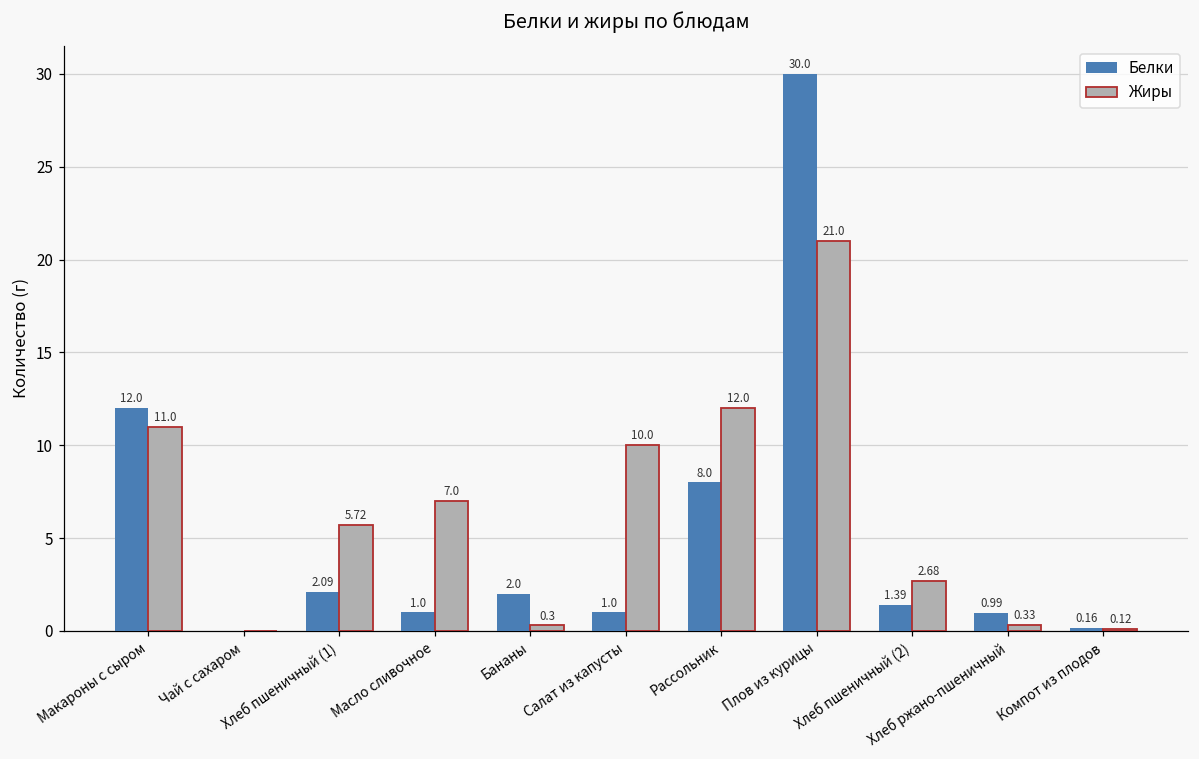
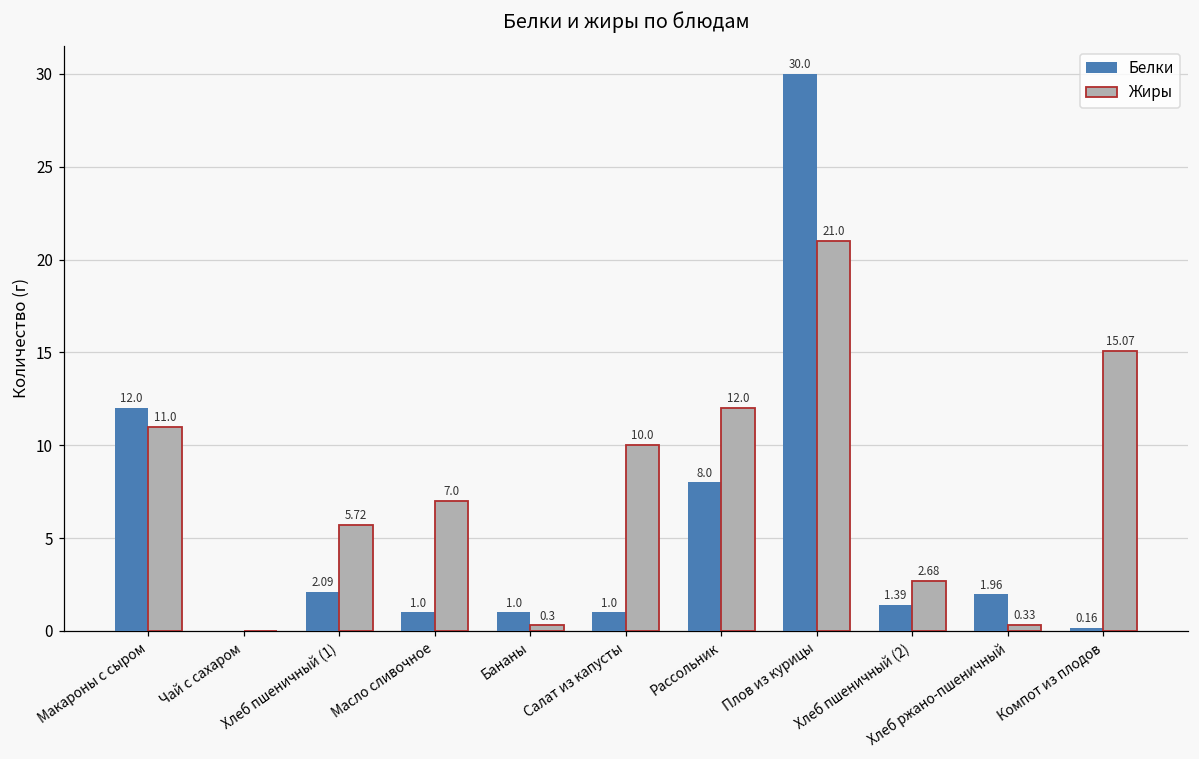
Белки, Бананы: 2.0 -> 1.0
Белки, Хлеб ржано-пшеничный: 0.99 -> 1.96
Жиры, Компот из плодов: 0.12 -> 15.07
